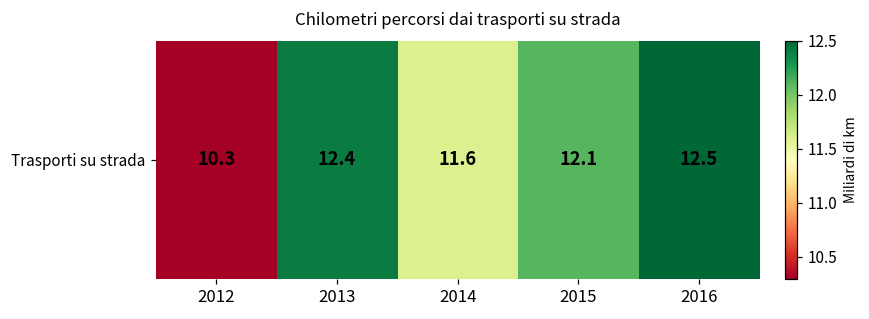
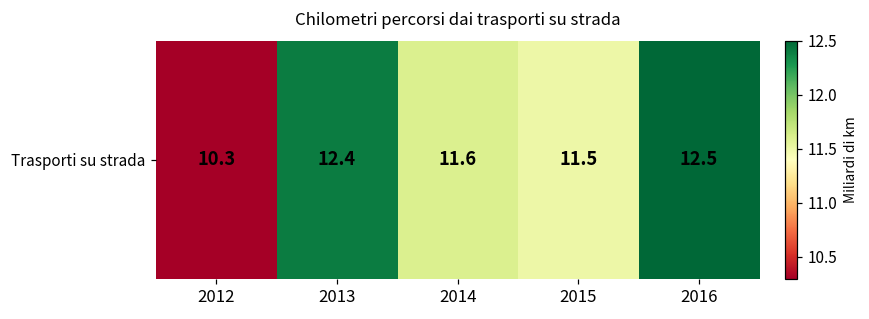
Trasporti su strada, 2015: 12.1 -> 11.5
